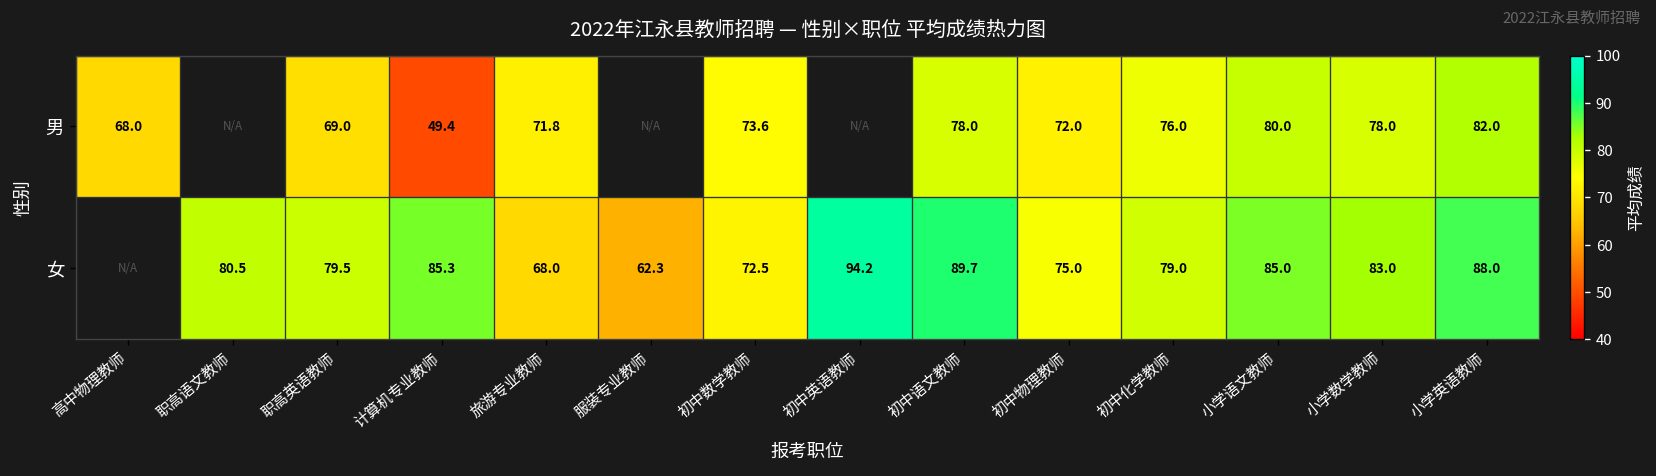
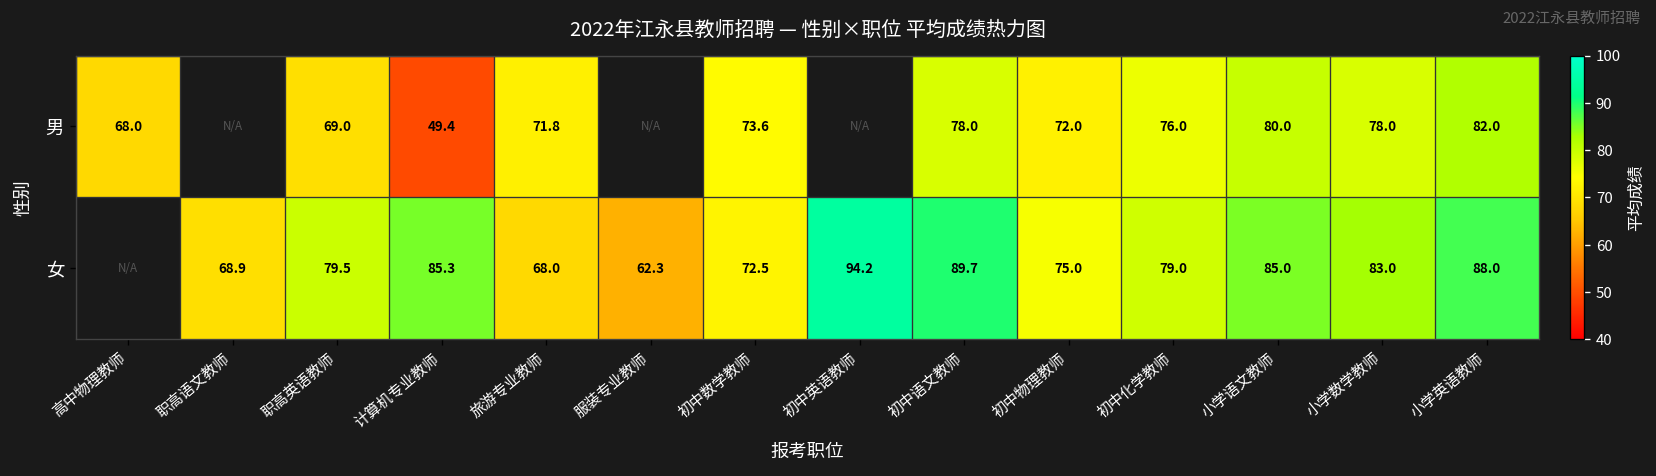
女, 职高语文教师: 80.5 -> 68.9
